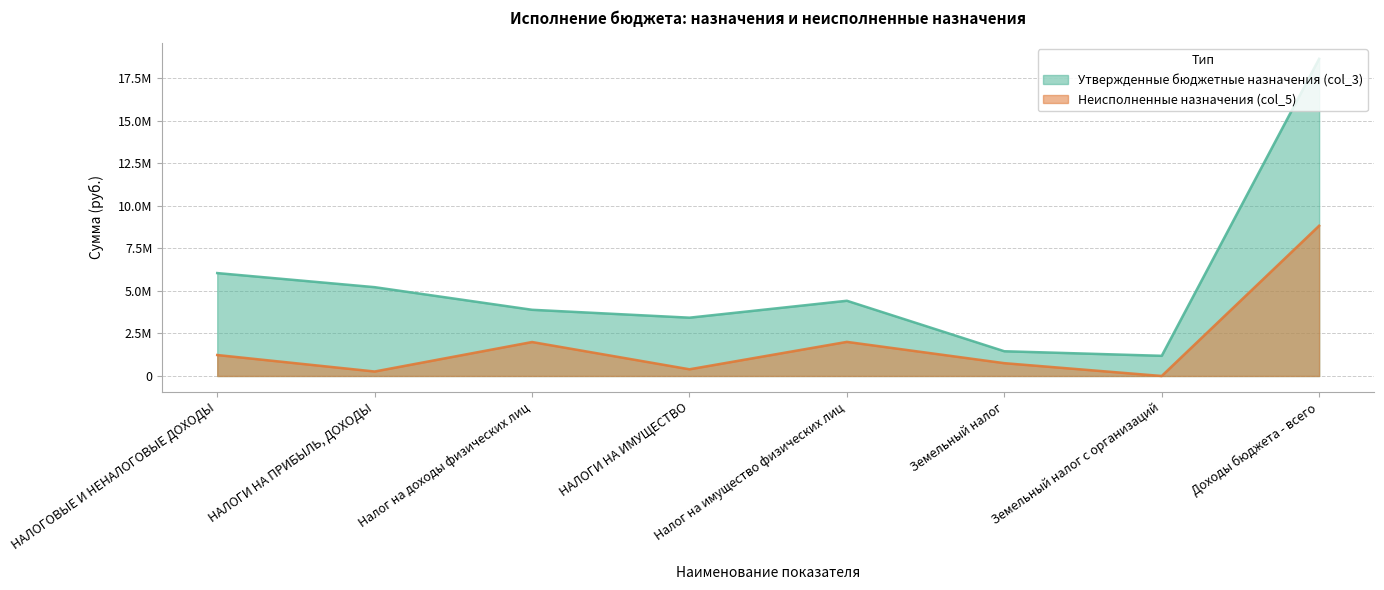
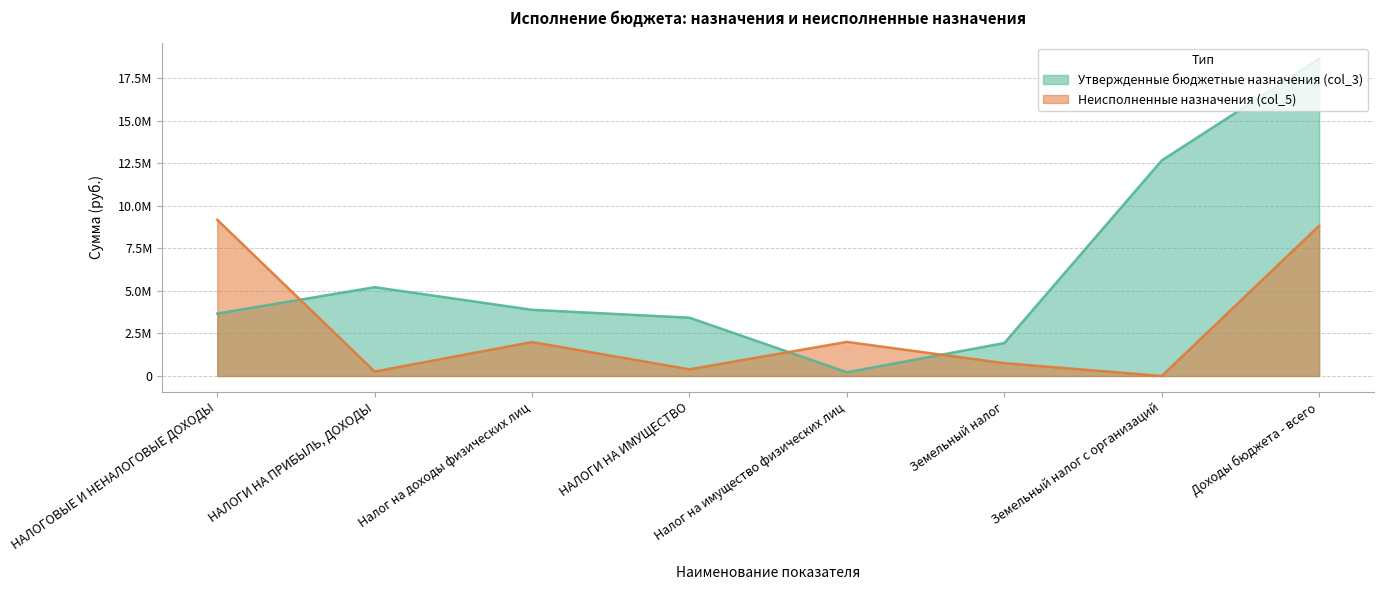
Утвержденные бюджетные назначения (col_3), НАЛОГОВЫЕ И НЕНАЛОГОВЫЕ ДОХОДЫ: 6100000 -> 3700000
Неисполненные назначения (col_5), НАЛОГОВЫЕ И НЕНАЛОГОВЫЕ ДОХОДЫ: 1200000 -> 9200000
Утвержденные бюджетные назначения (col_3), Налог на имущество физических лиц: 4400000 -> 200000
Утвержденные бюджетные назначения (col_3), Земельный налог: 1500000 -> 1900000
Утвержденные бюджетные назначения (col_3), Земельный налог с организаций: 1200000 -> 12700000
